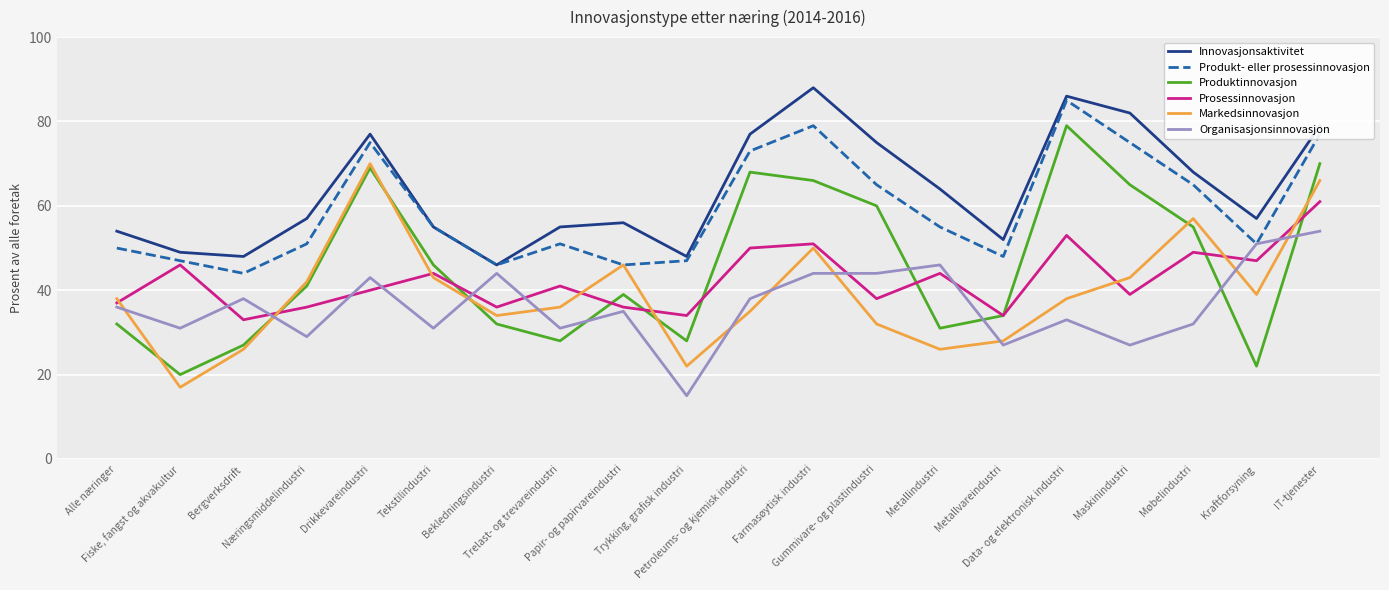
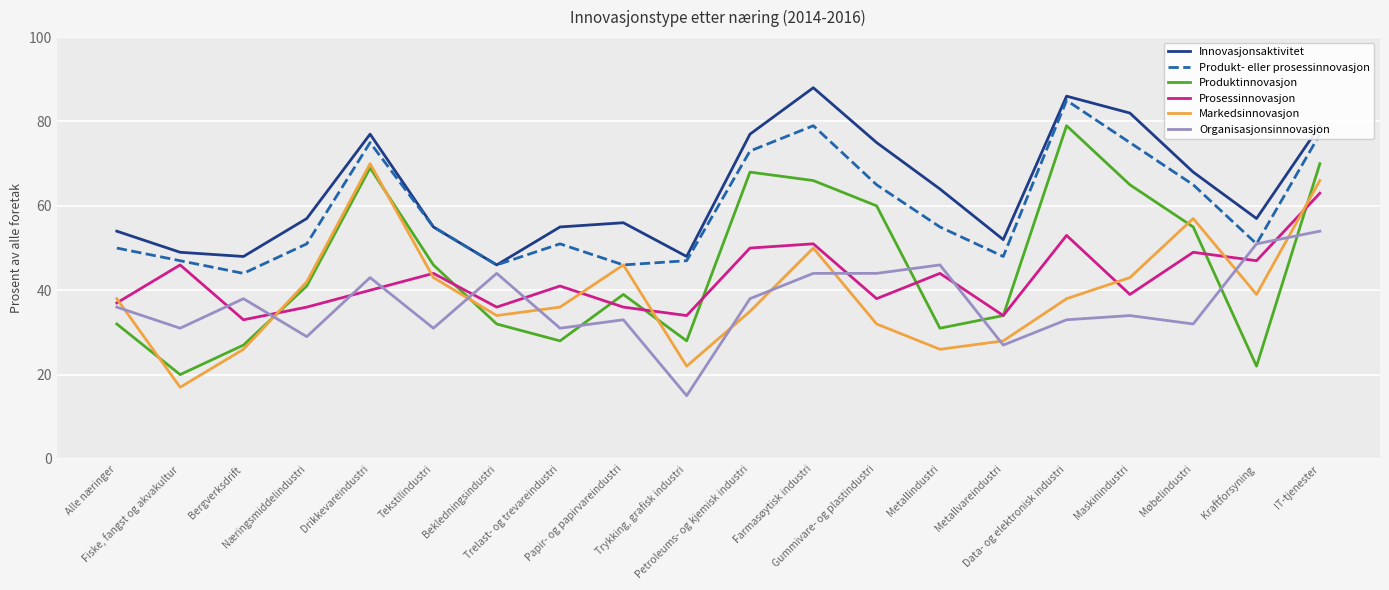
Organisasjonsinnovasjon, Papir- og papirvareindustri: 35 -> 33
Organisasjonsinnovasjon, Maskinindustri: 27 -> 34
Prosessinnovasjon, IT-tjenester: 61 -> 63
